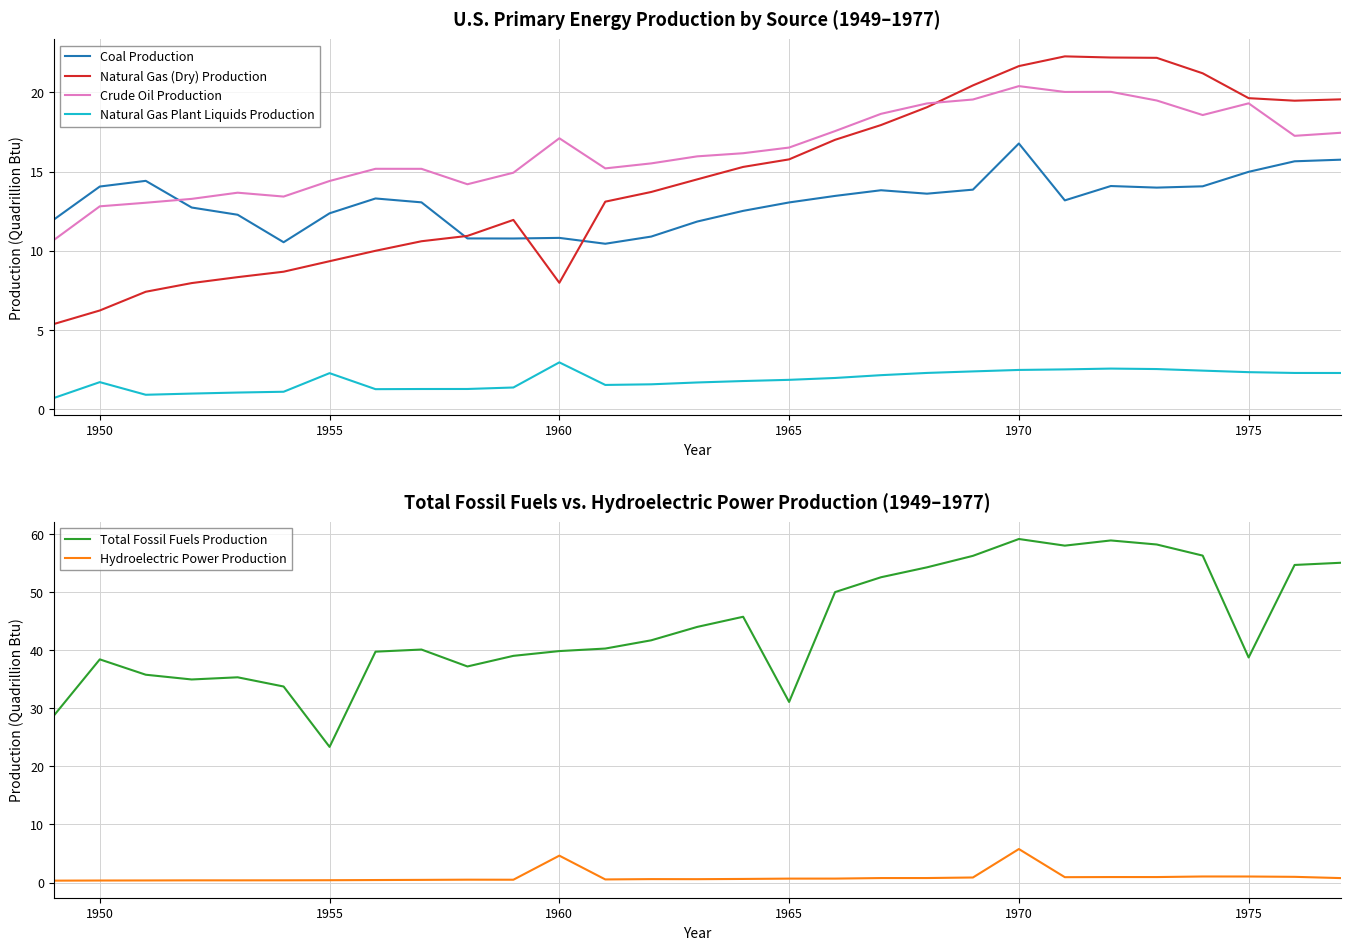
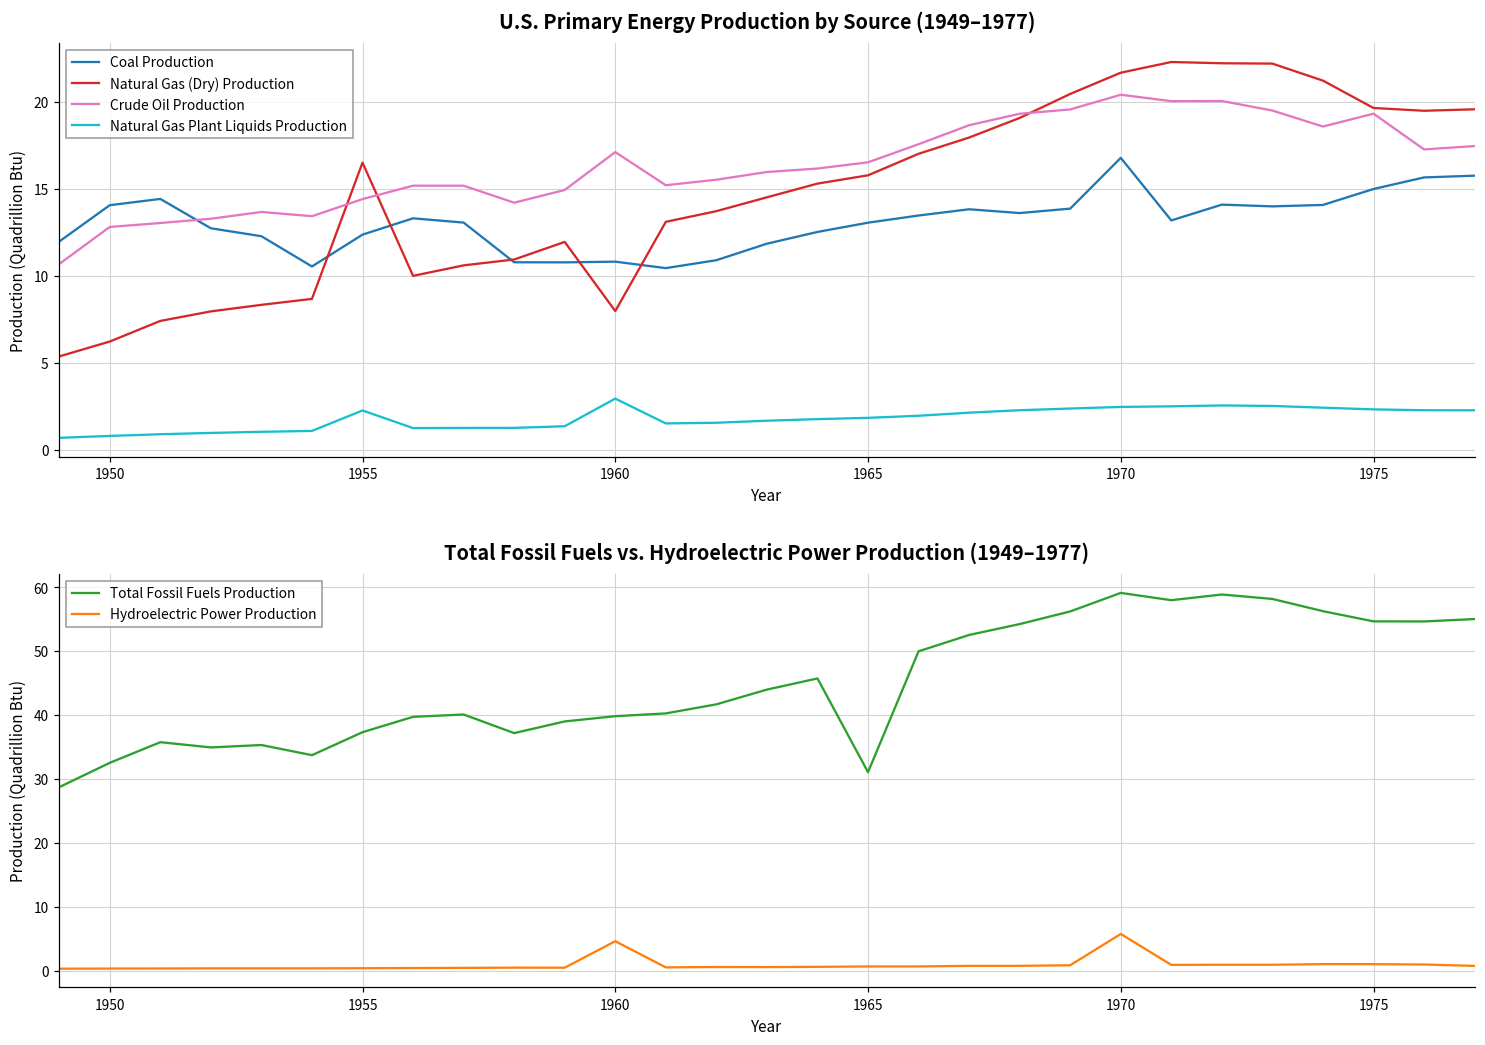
U.S. Primary Energy Production by Source (1949–1977), Natural Gas Plant Liquids Production, 1950: 1.7 -> 0.8
U.S. Primary Energy Production by Source (1949–1977), Natural Gas (Dry) Production, 1955: 9.3 -> 16.5
Total Fossil Fuels vs. Hydroelectric Power Production (1949–1977), Total Fossil Fuels Production, 1950: 38 -> 33
Total Fossil Fuels vs. Hydroelectric Power Production (1949–1977), Total Fossil Fuels Production, 1955: 23 -> 37
Total Fossil Fuels vs. Hydroelectric Power Production (1949–1977), Total Fossil Fuels Production, 1975: 39 -> 55
